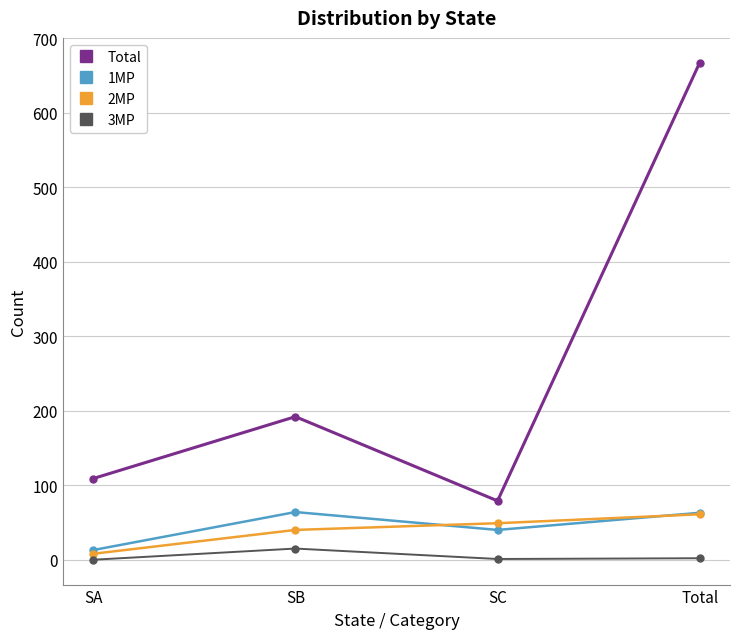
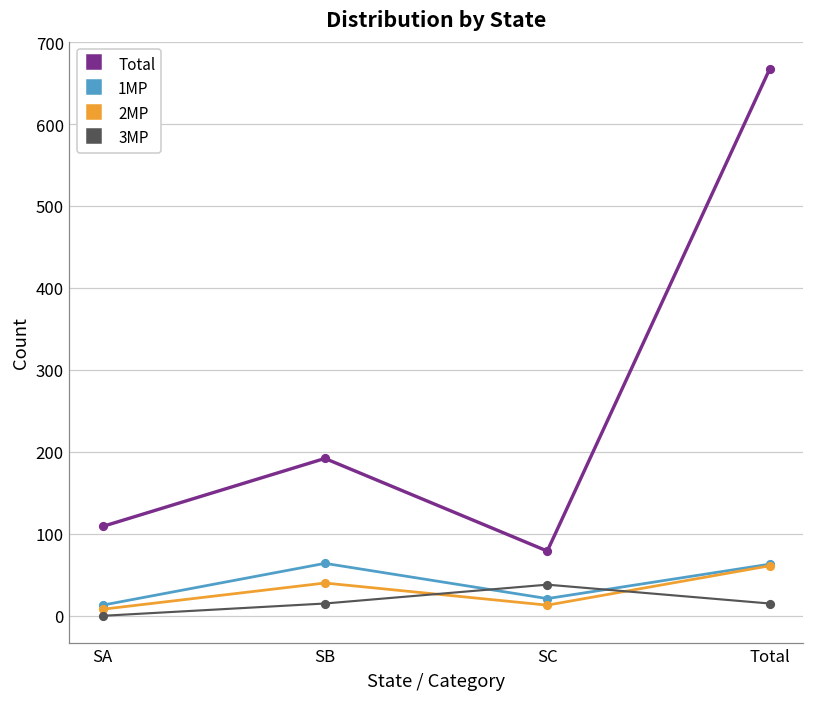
1MP, SC: 40 -> 20
2MP, SC: 50 -> 10
3MP, SC: 0 -> 40
3MP, Total: 0 -> 20
